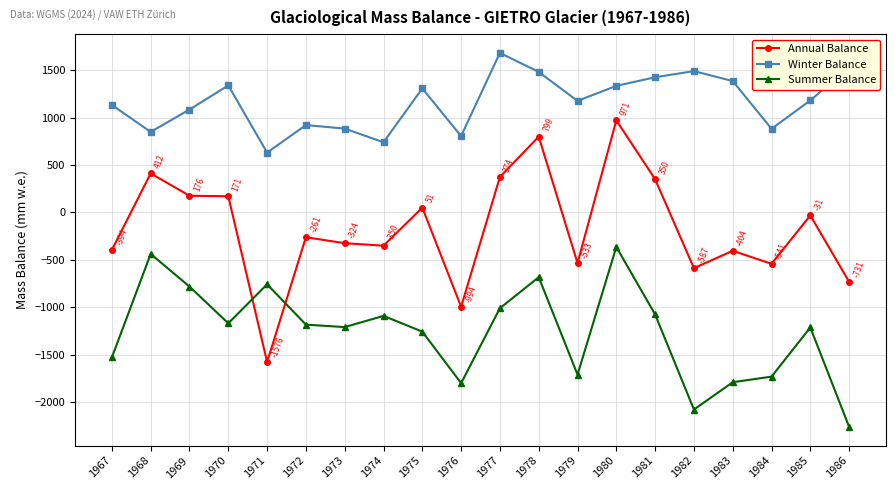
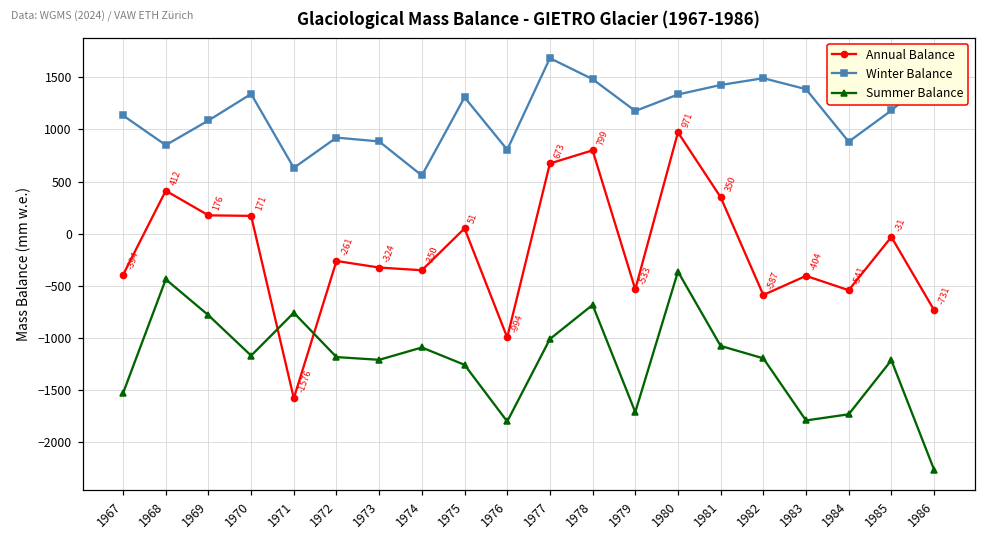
Winter Balance, 1974: 700 -> 600
Annual Balance, 1977: 374 -> 673
Summer Balance, 1982: -2100 -> -1200
